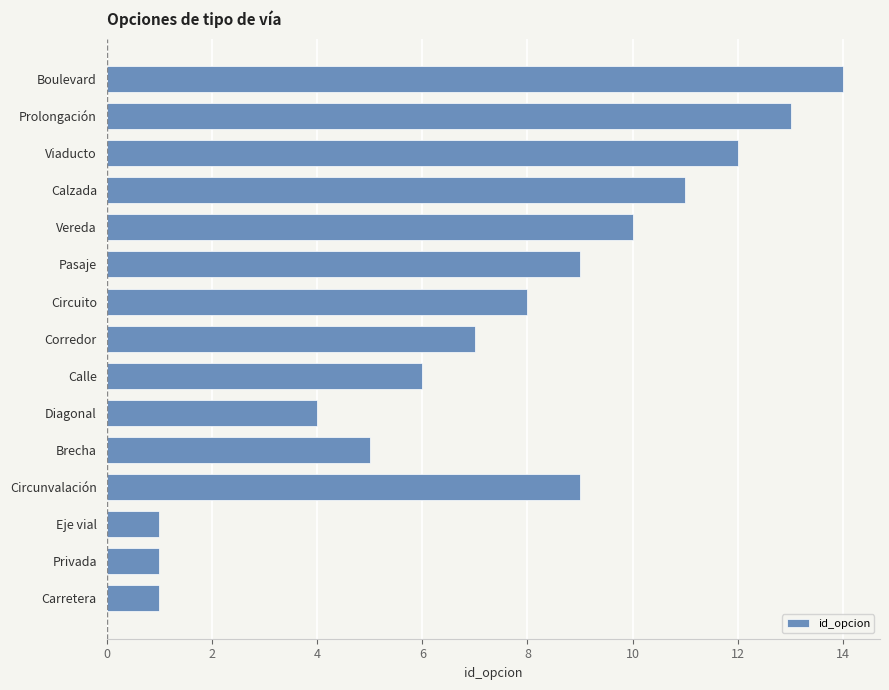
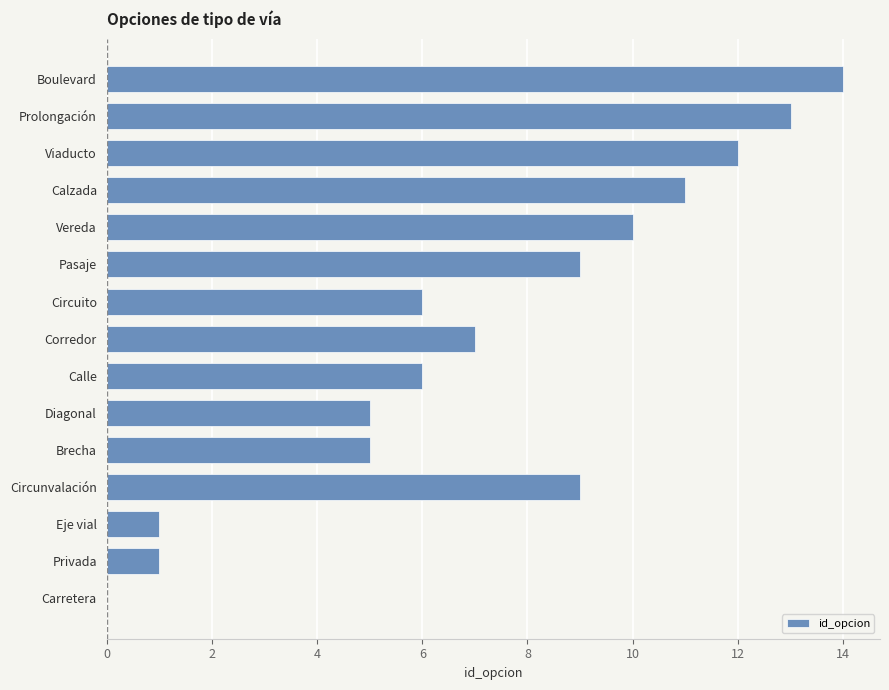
Circuito: 8 -> 6
Diagonal: 4 -> 5
Carretera: 1 -> 0
